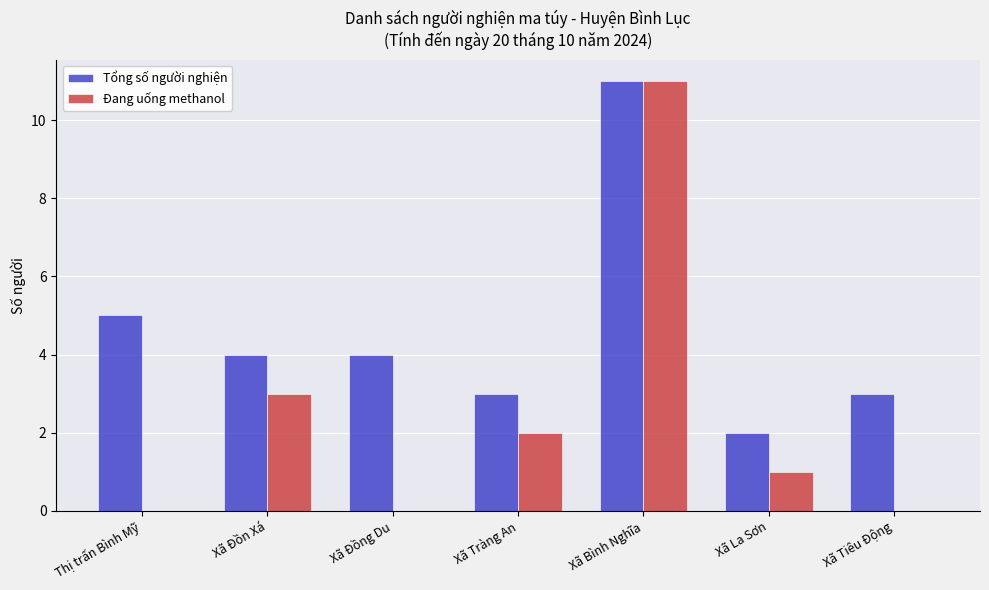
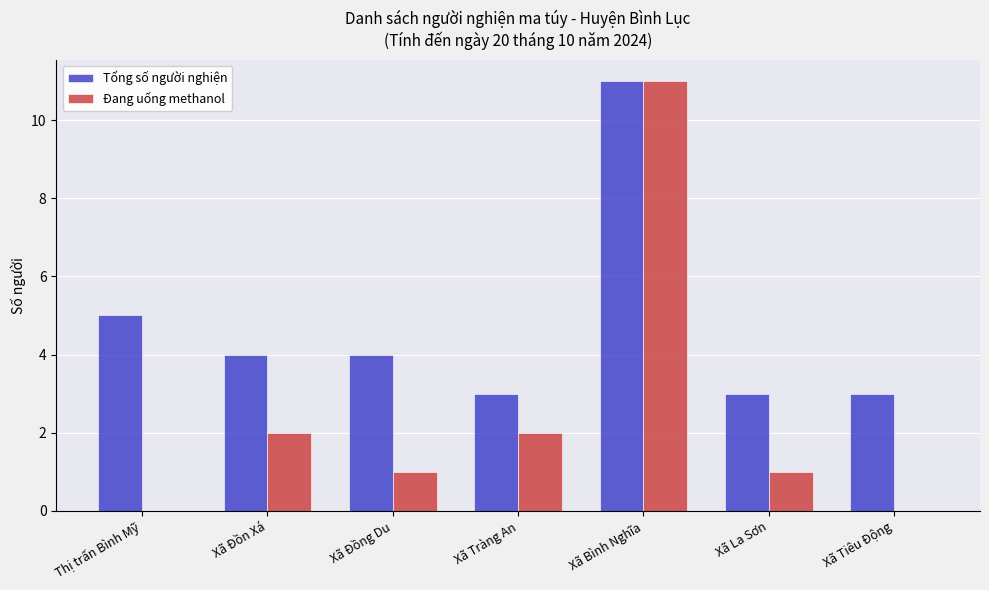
Đang uống methanol, Xã Đồn Xá: 3 -> 2
Đang uống methanol, Xã Đồng Du: 0 -> 1
Tổng số người nghiện, Xã La Sơn: 2 -> 3
